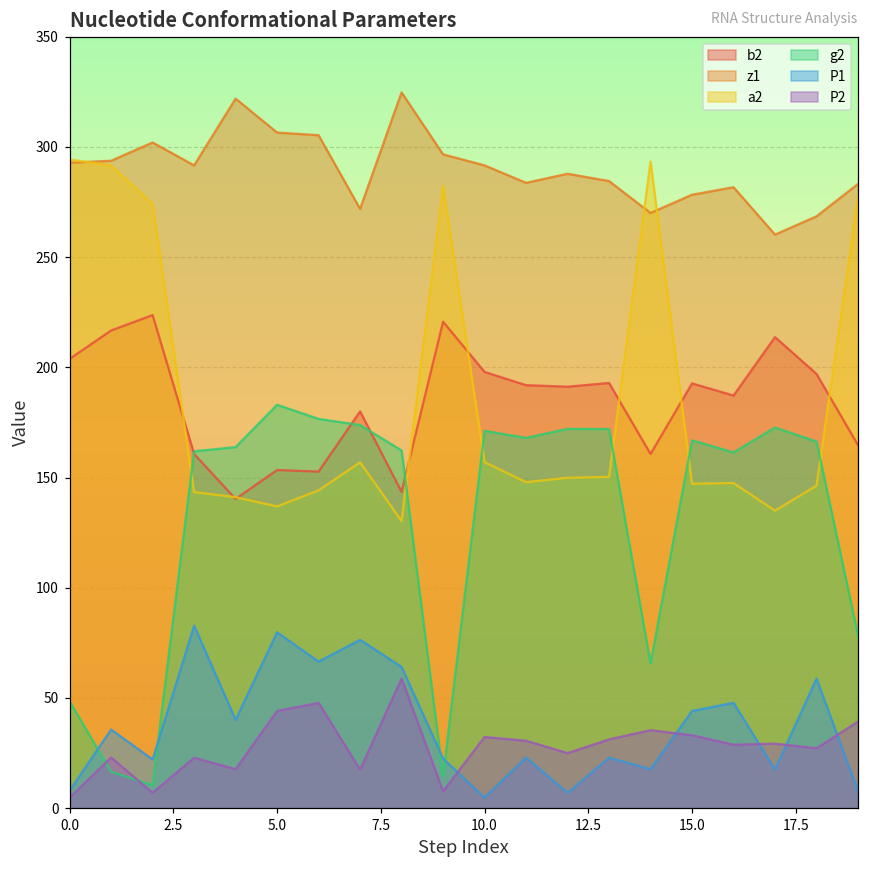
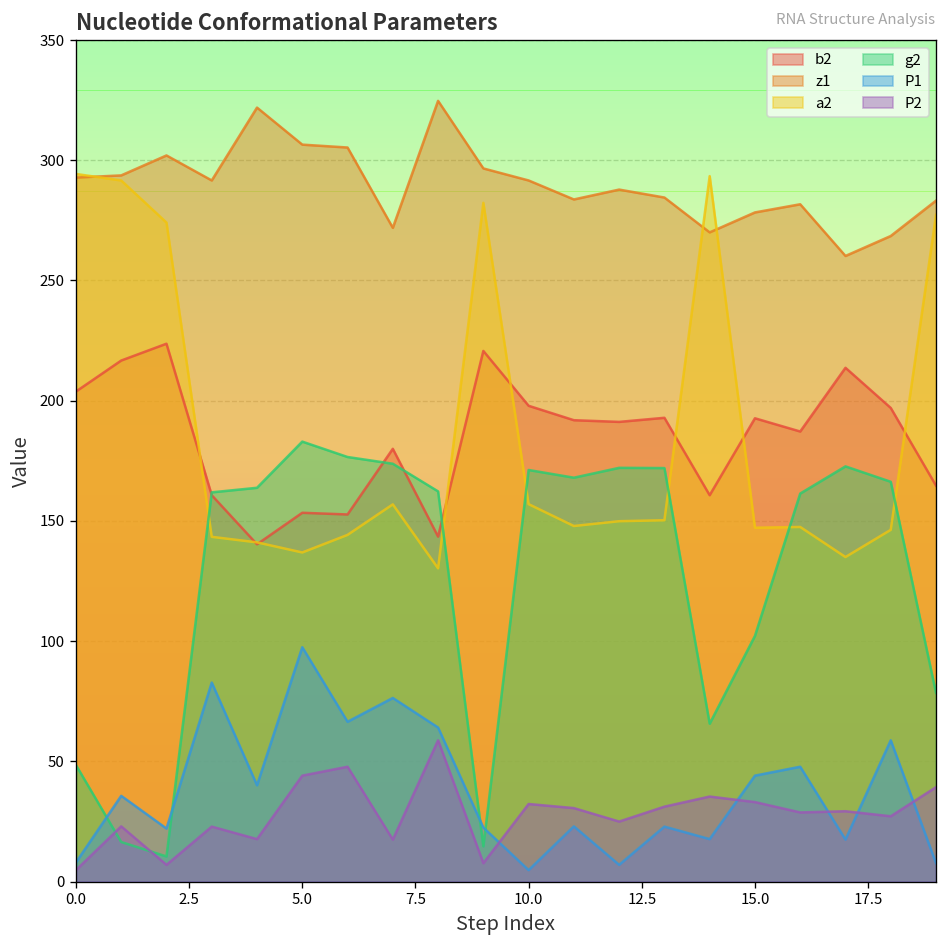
P1, 5.0: 80 -> 98
g2, 15.0: 167 -> 102
